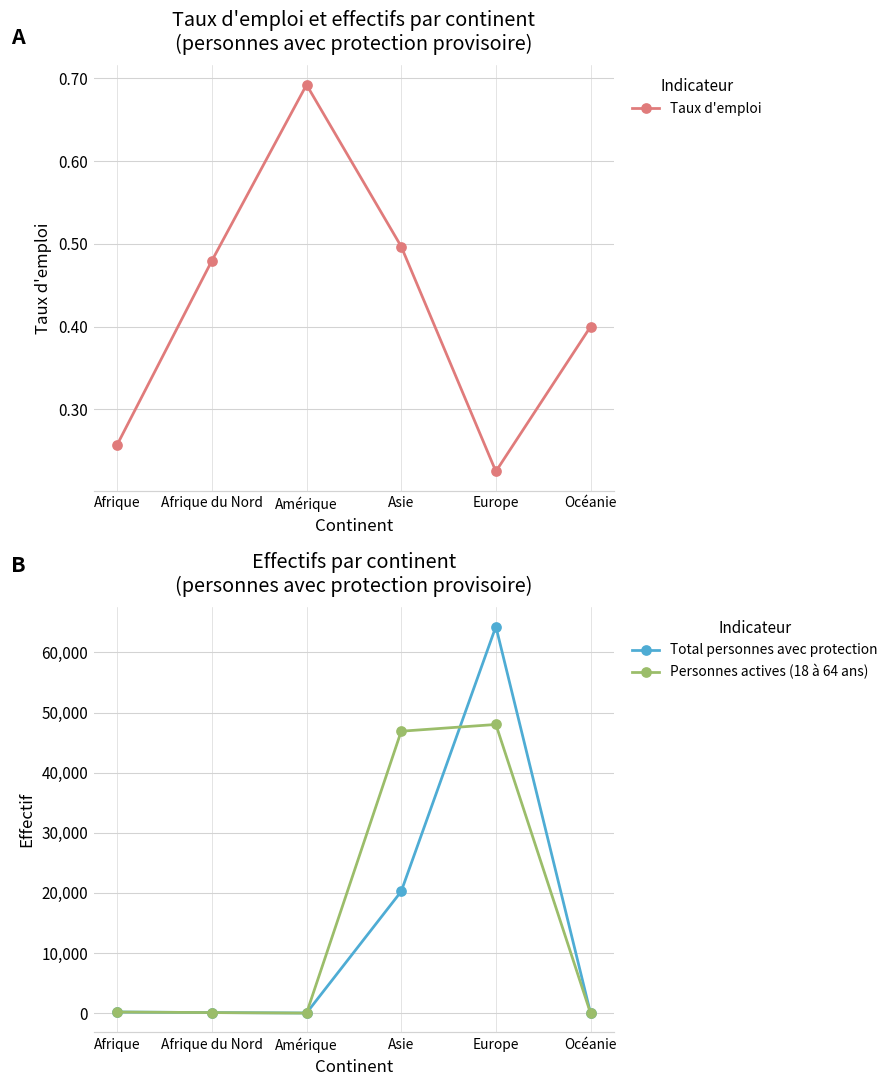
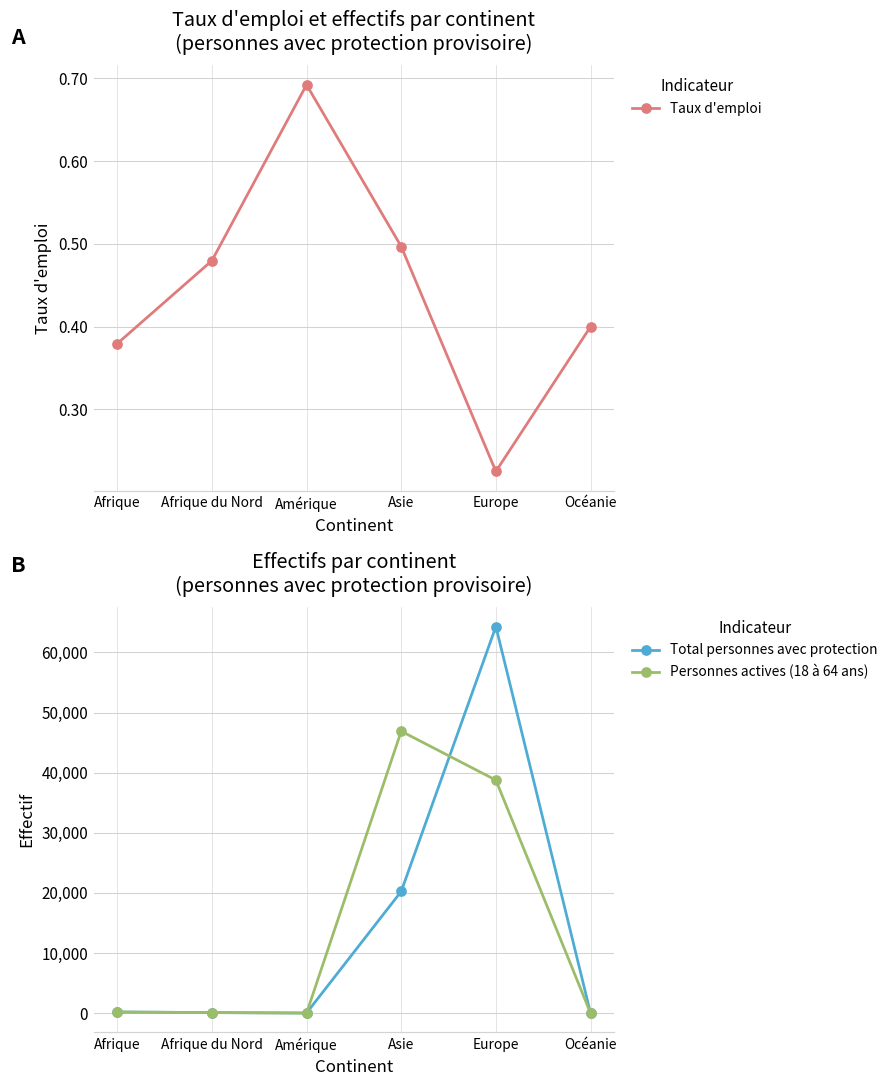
Taux d'emploi et effectifs par continent (personnes avec protection provisoire), Afrique: 0.26 -> 0.38
Effectifs par continent (personnes avec protection provisoire), Personnes actives (18 à 64 ans), Europe: 48,000 -> 39,000
